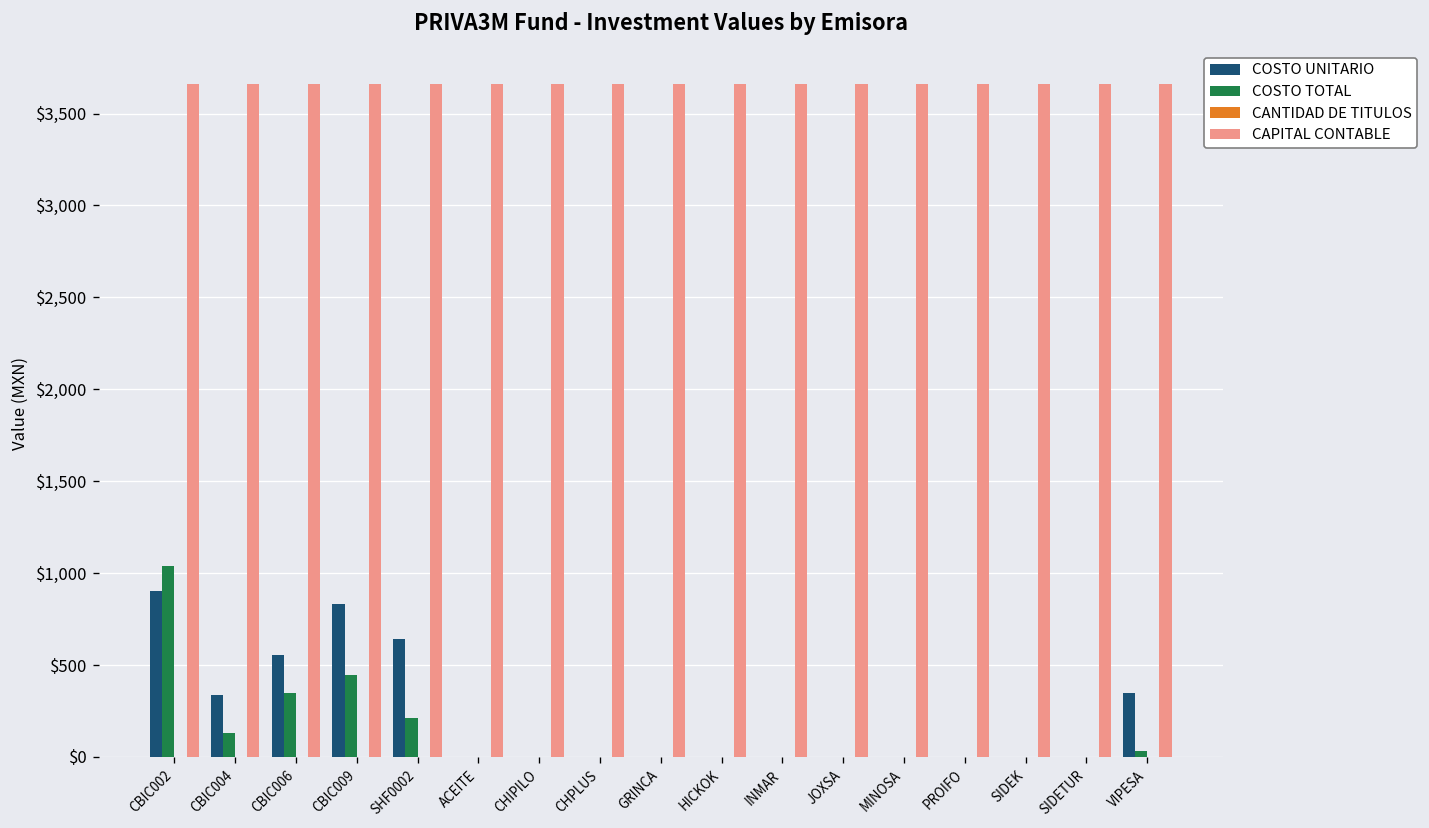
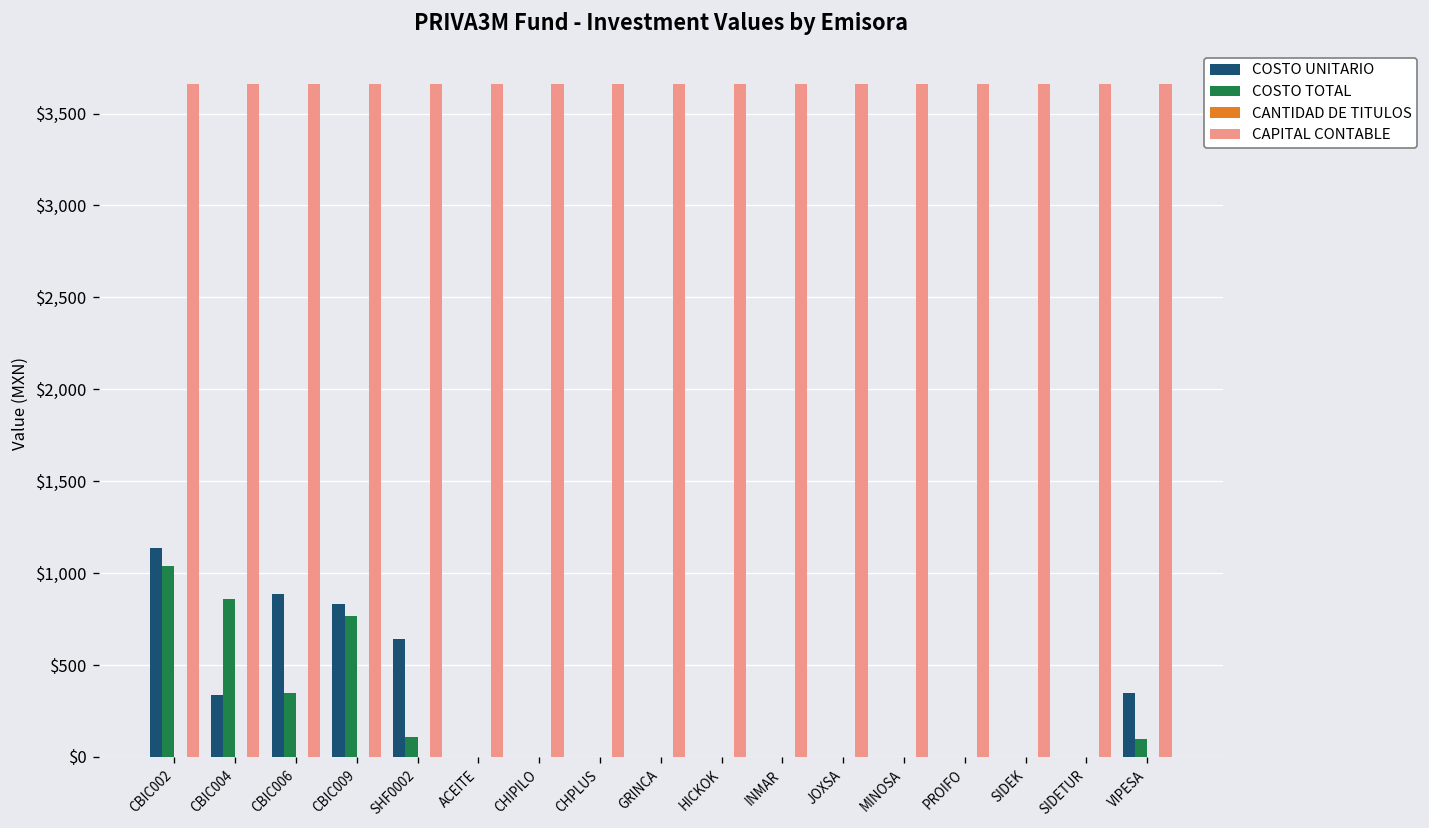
COSTO UNITARIO, CBIC002: $900 -> $1,130
COSTO TOTAL, CBIC004: $130 -> $860
COSTO UNITARIO, CBIC006: $550 -> $890
COSTO TOTAL, CBIC009: $450 -> $770
COSTO TOTAL, SHF0002: $210 -> $110
COSTO TOTAL, VIPESA: $30 -> $100
